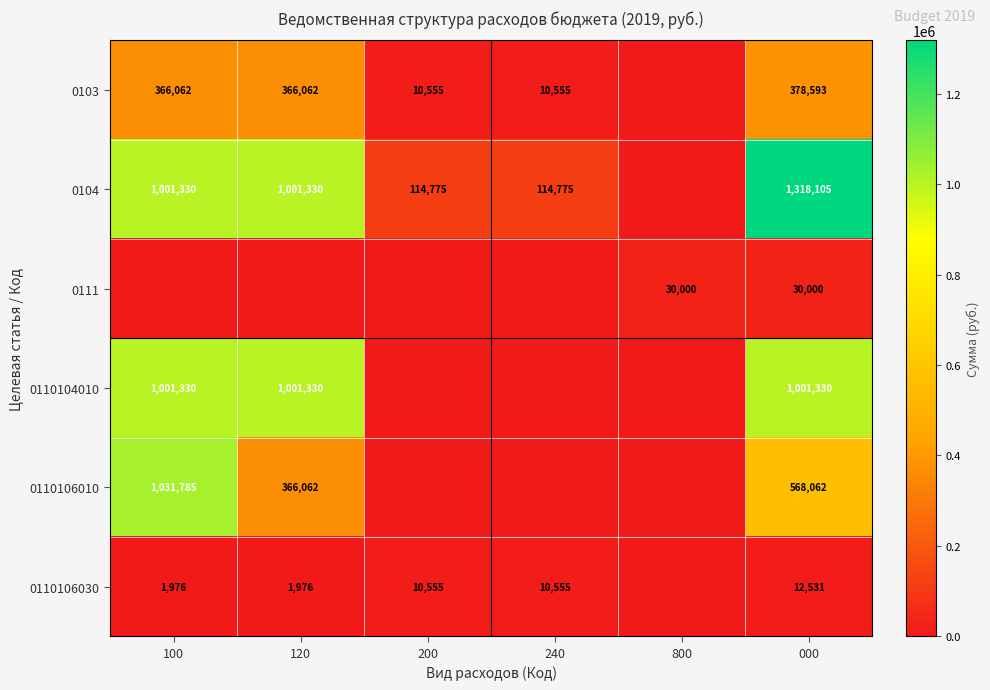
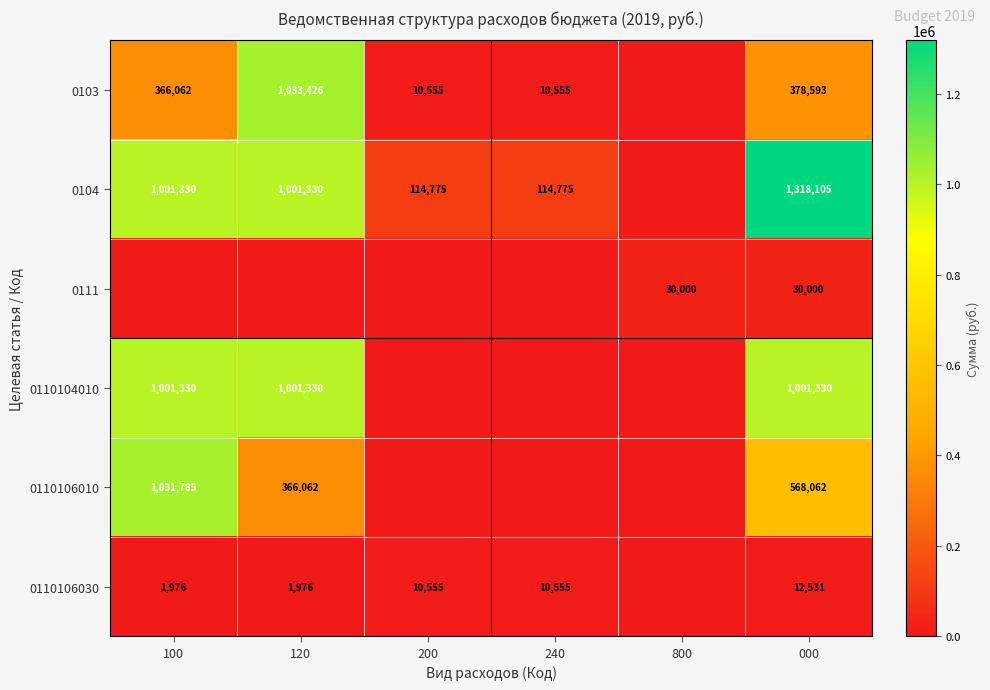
0103, 120: 366,062 -> 1,033,426
